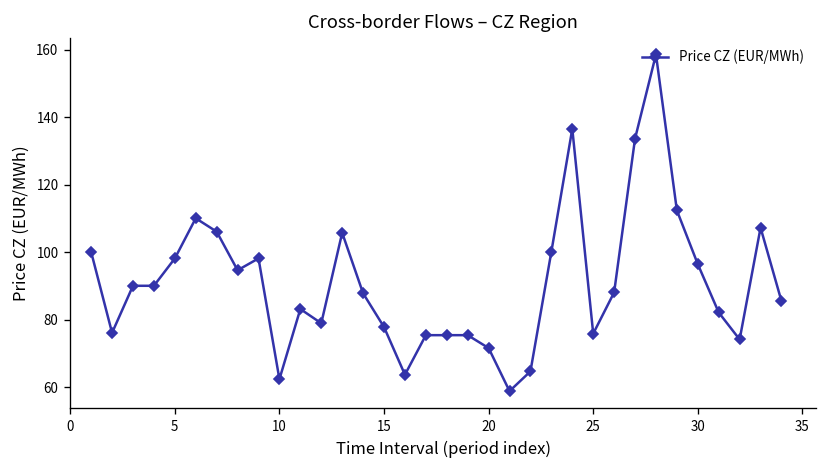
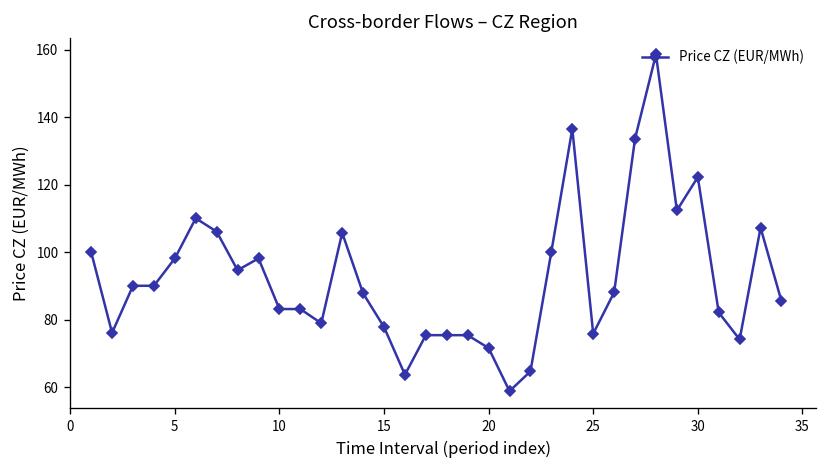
10: 62 -> 83
30: 96 -> 122
